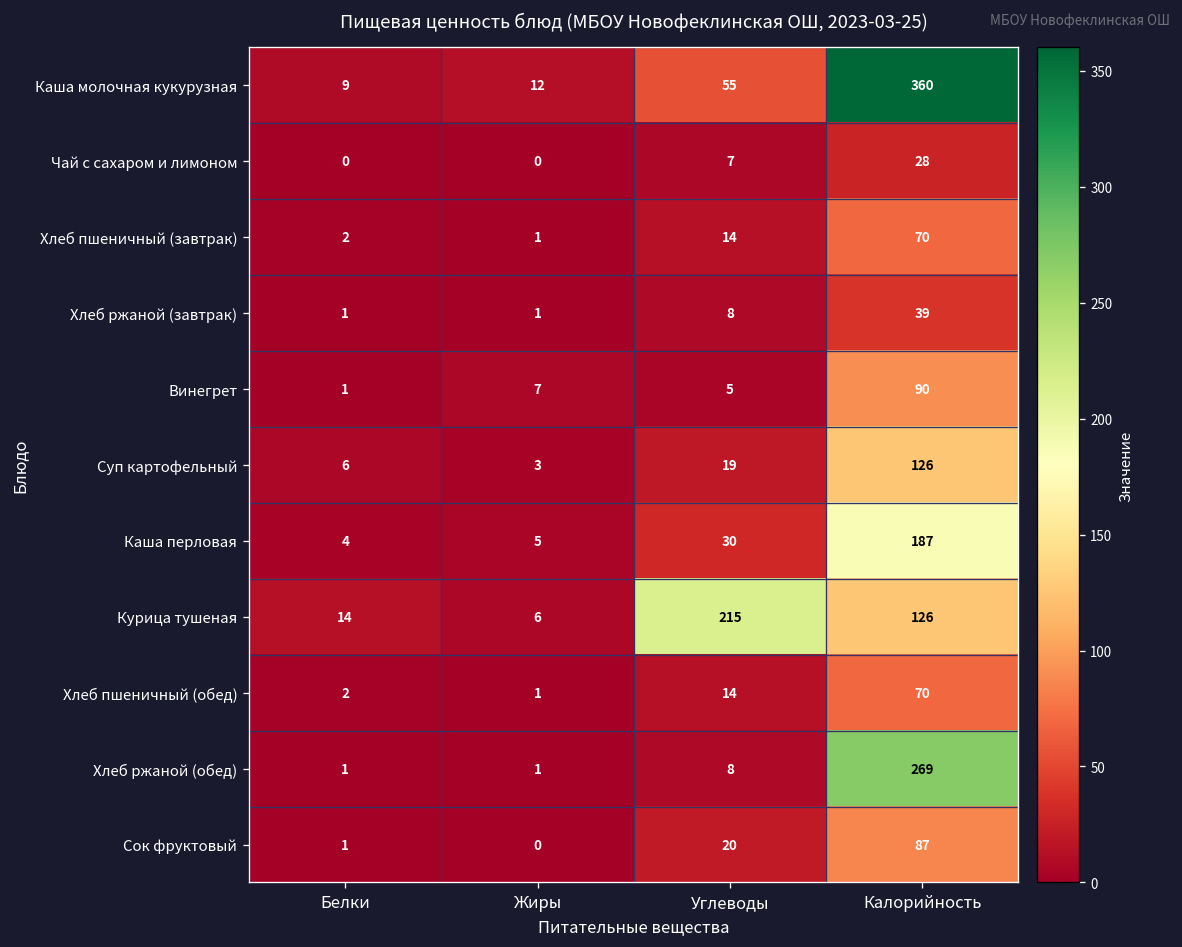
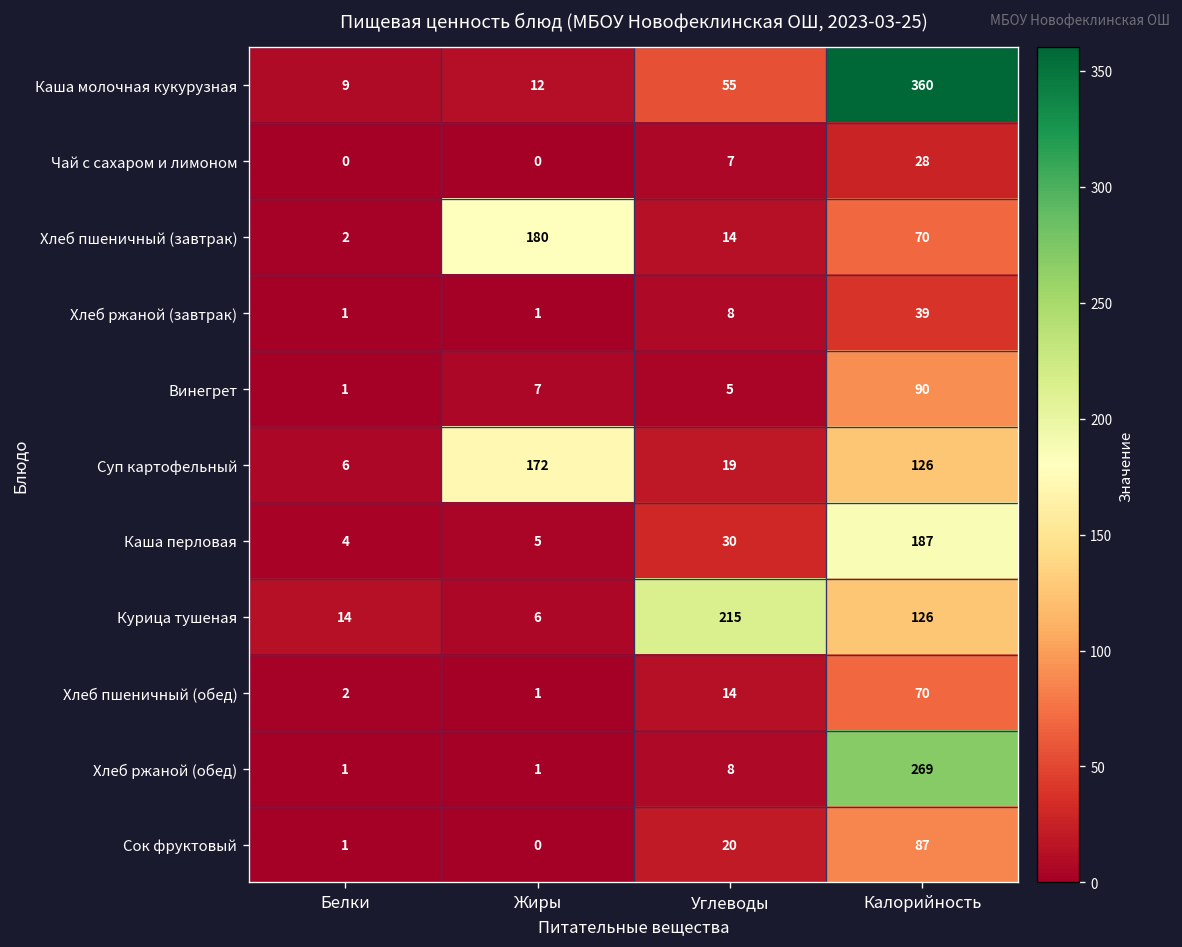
Хлеб пшеничный (завтрак), Жиры: 1 -> 180
Суп картофельный, Жиры: 3 -> 172
